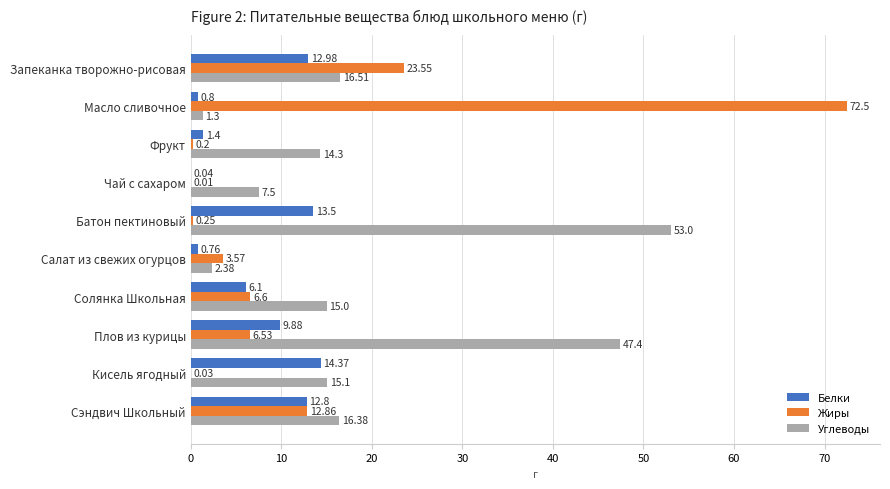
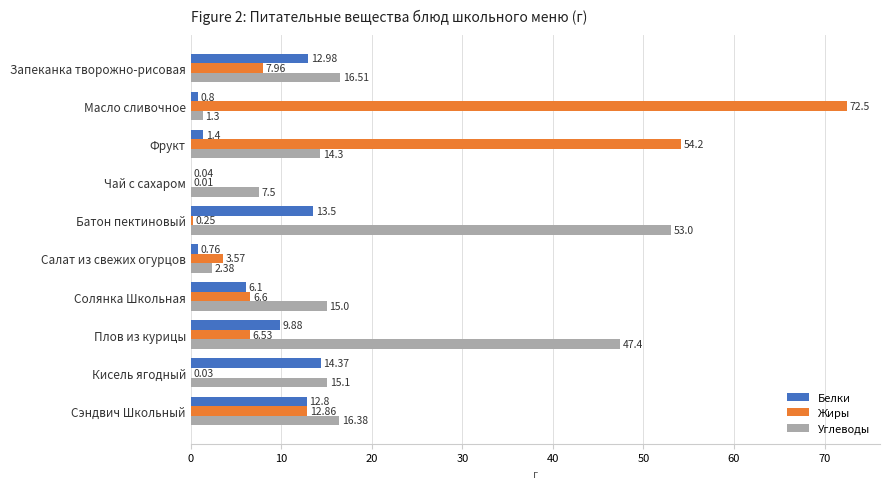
Жиры, Запеканка творожно-рисовая: 23.55 -> 7.96
Жиры, Фрукт: 0.2 -> 54.2
